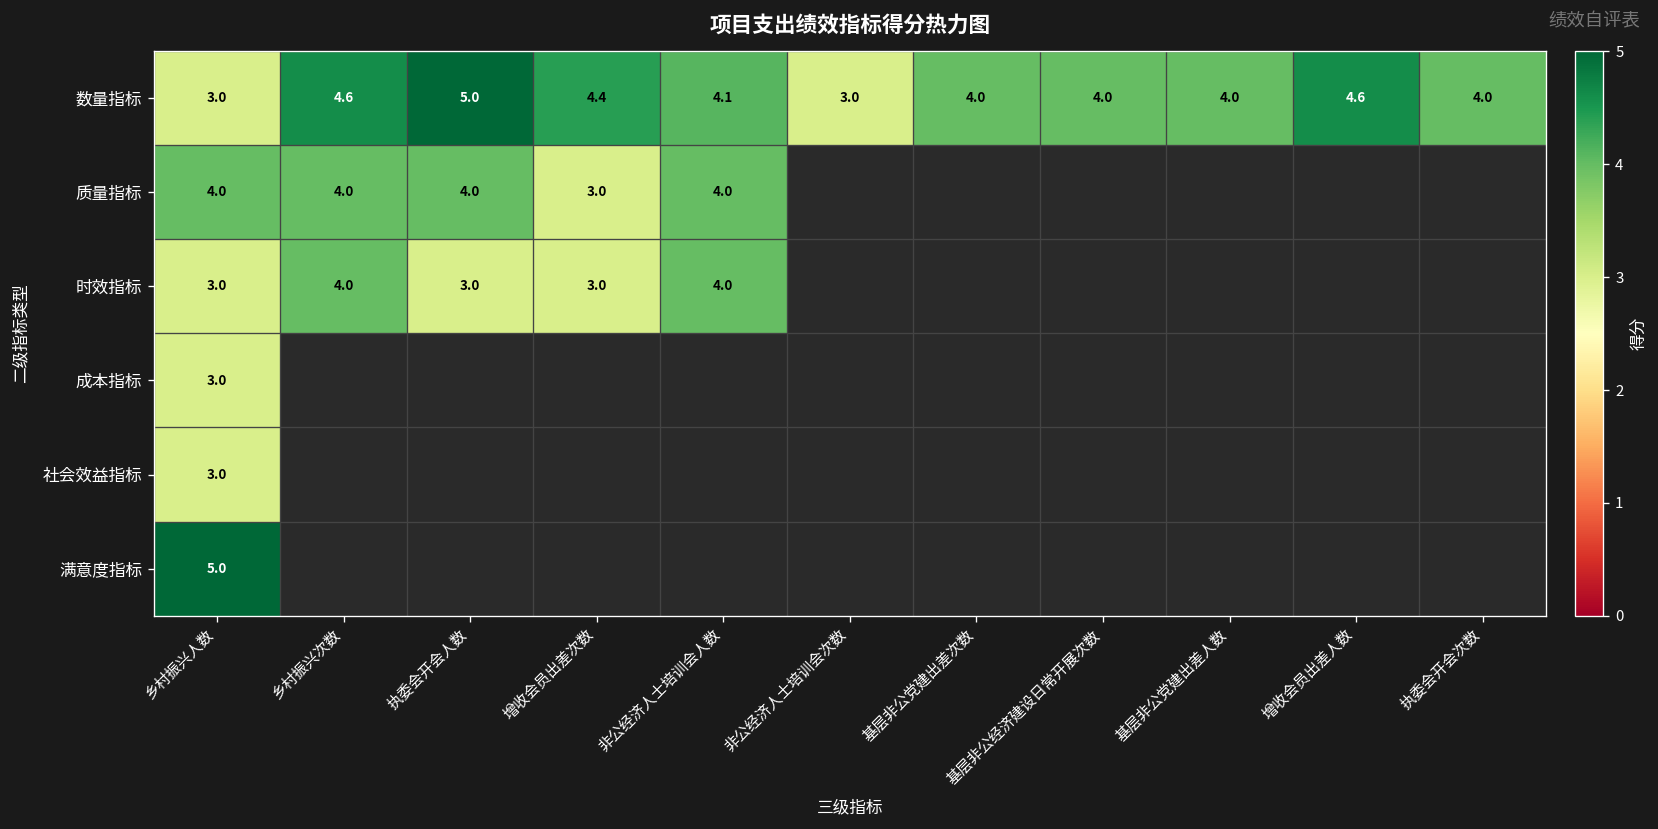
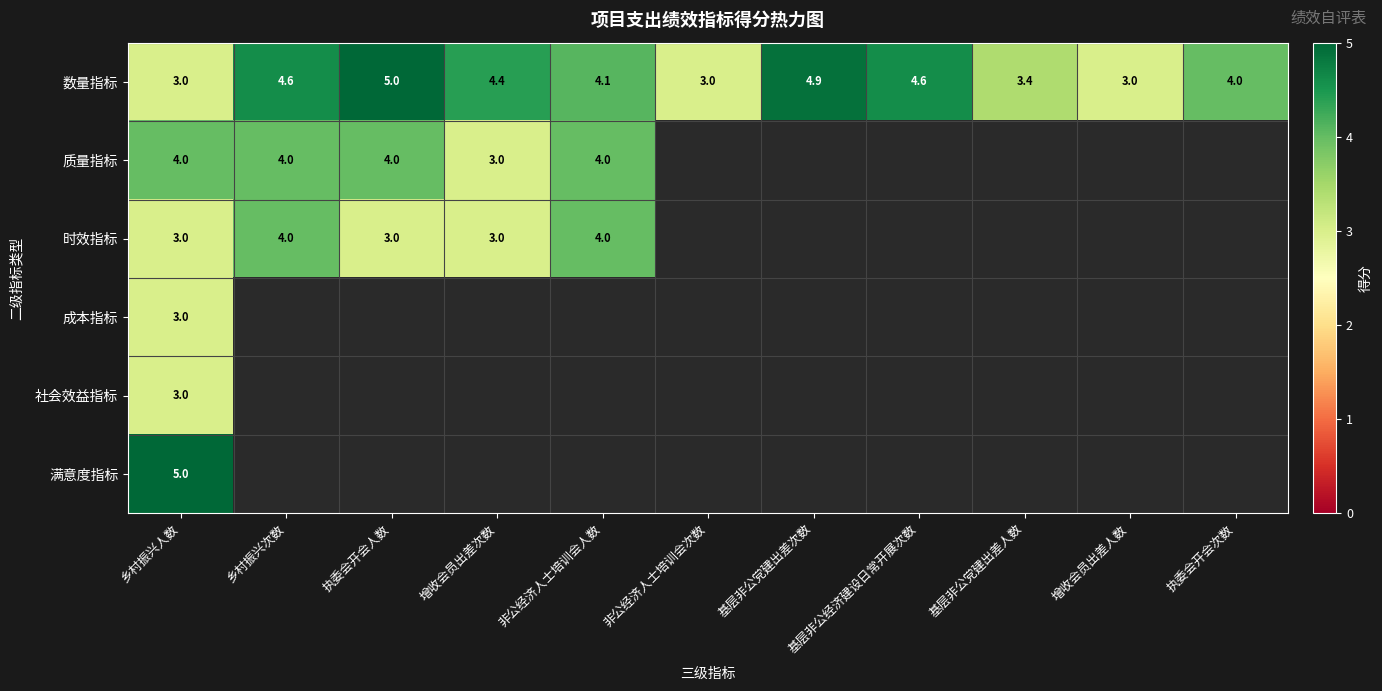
数量指标, 基层非公党建出差次数: 4.0 -> 4.9
数量指标, 基层非公经济建设日常开展次数: 4.0 -> 4.6
数量指标, 基层非公党建出差人数: 4.0 -> 3.4
数量指标, 增收会员出差人数: 4.6 -> 3.0
